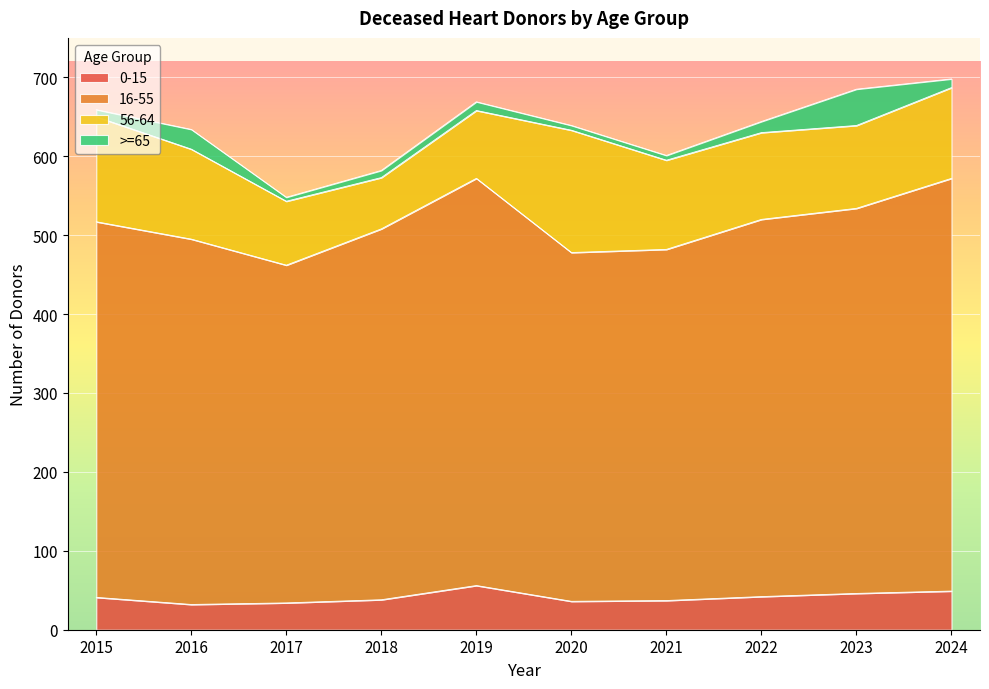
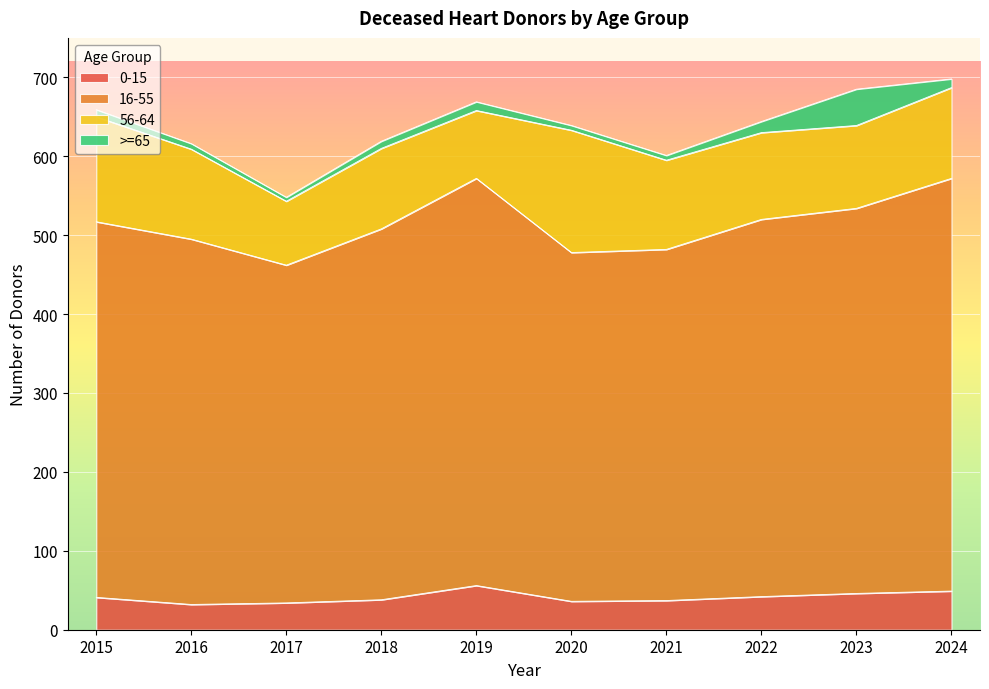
>=65, 2016: 30 -> 10
56-64, 2018: 70 -> 100
